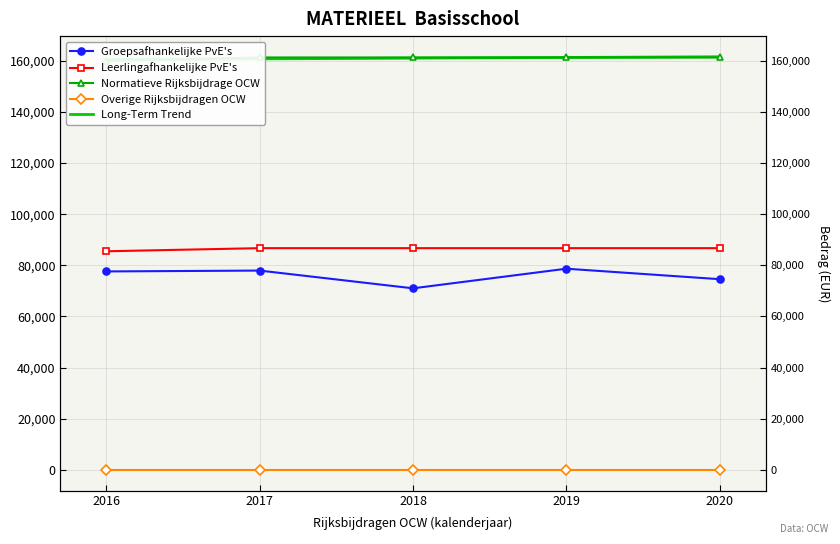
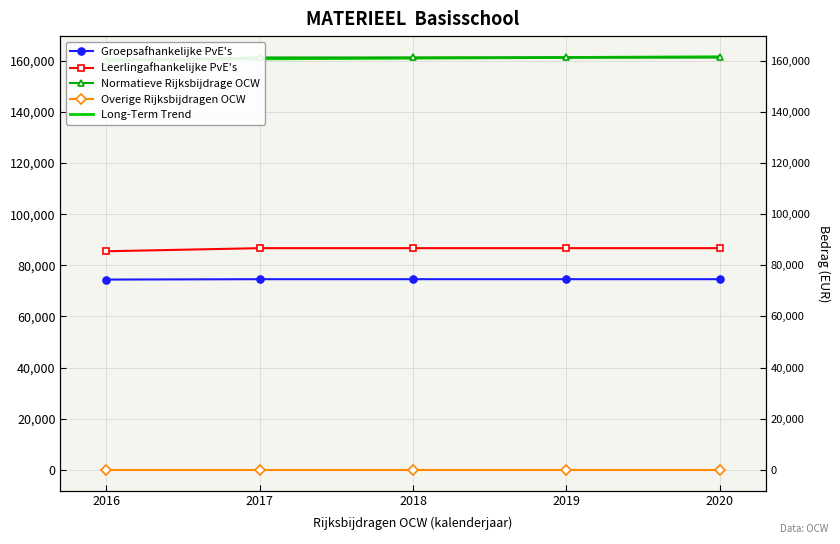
Groepsafhankelijke PvE's, 2016: 78,000 -> 74,000
Groepsafhankelijke PvE's, 2017: 78,000 -> 75,000
Groepsafhankelijke PvE's, 2018: 71,000 -> 75,000
Groepsafhankelijke PvE's, 2019: 79,000 -> 75,000
